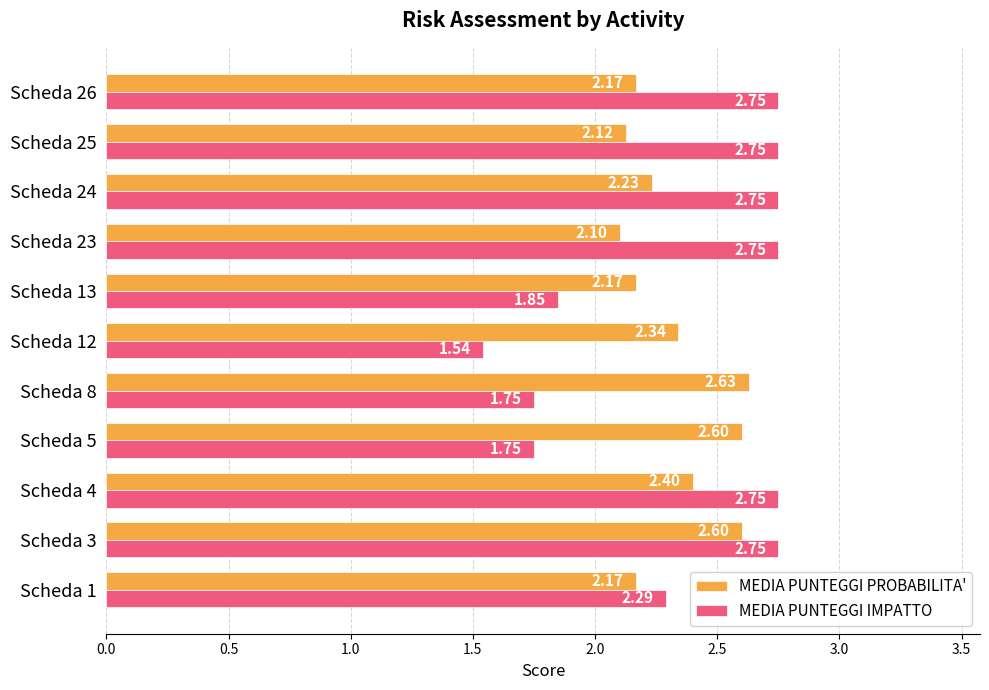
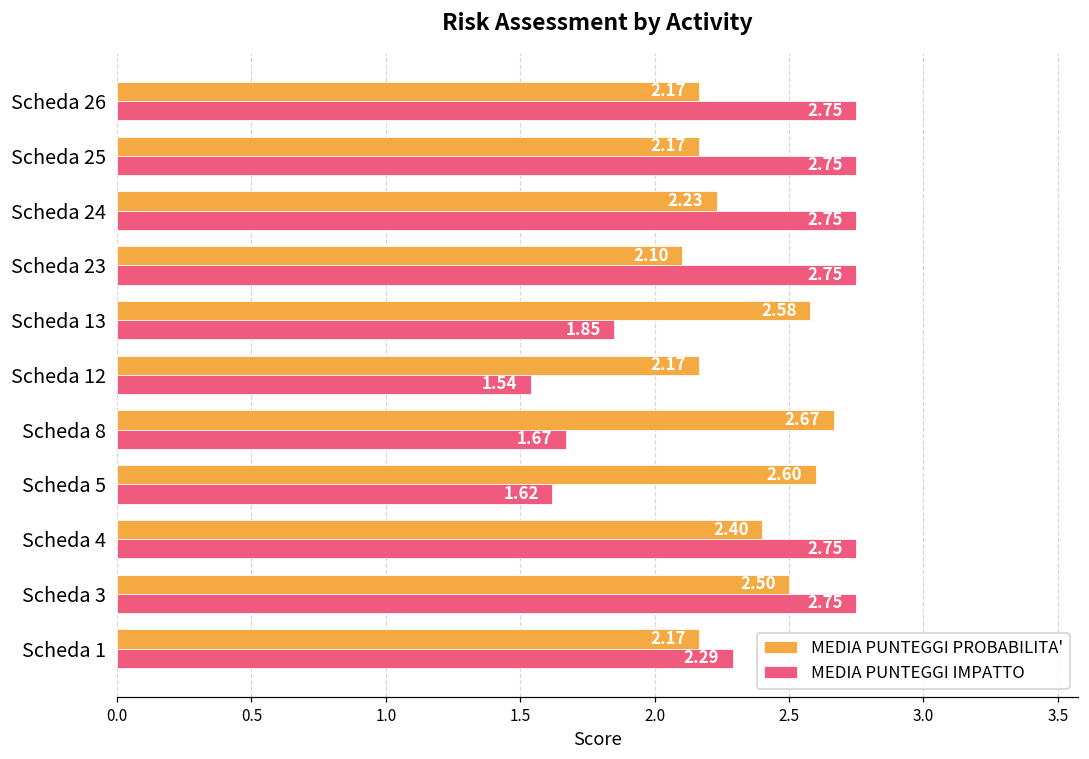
MEDIA PUNTEGGI PROBABILITA', Scheda 25: 2.12 -> 2.17
MEDIA PUNTEGGI PROBABILITA', Scheda 13: 2.17 -> 2.58
MEDIA PUNTEGGI PROBABILITA', Scheda 12: 2.34 -> 2.17
MEDIA PUNTEGGI PROBABILITA', Scheda 8: 2.63 -> 2.67
MEDIA PUNTEGGI IMPATTO, Scheda 8: 1.75 -> 1.67
MEDIA PUNTEGGI IMPATTO, Scheda 5: 1.75 -> 1.62
MEDIA PUNTEGGI PROBABILITA', Scheda 3: 2.60 -> 2.50
